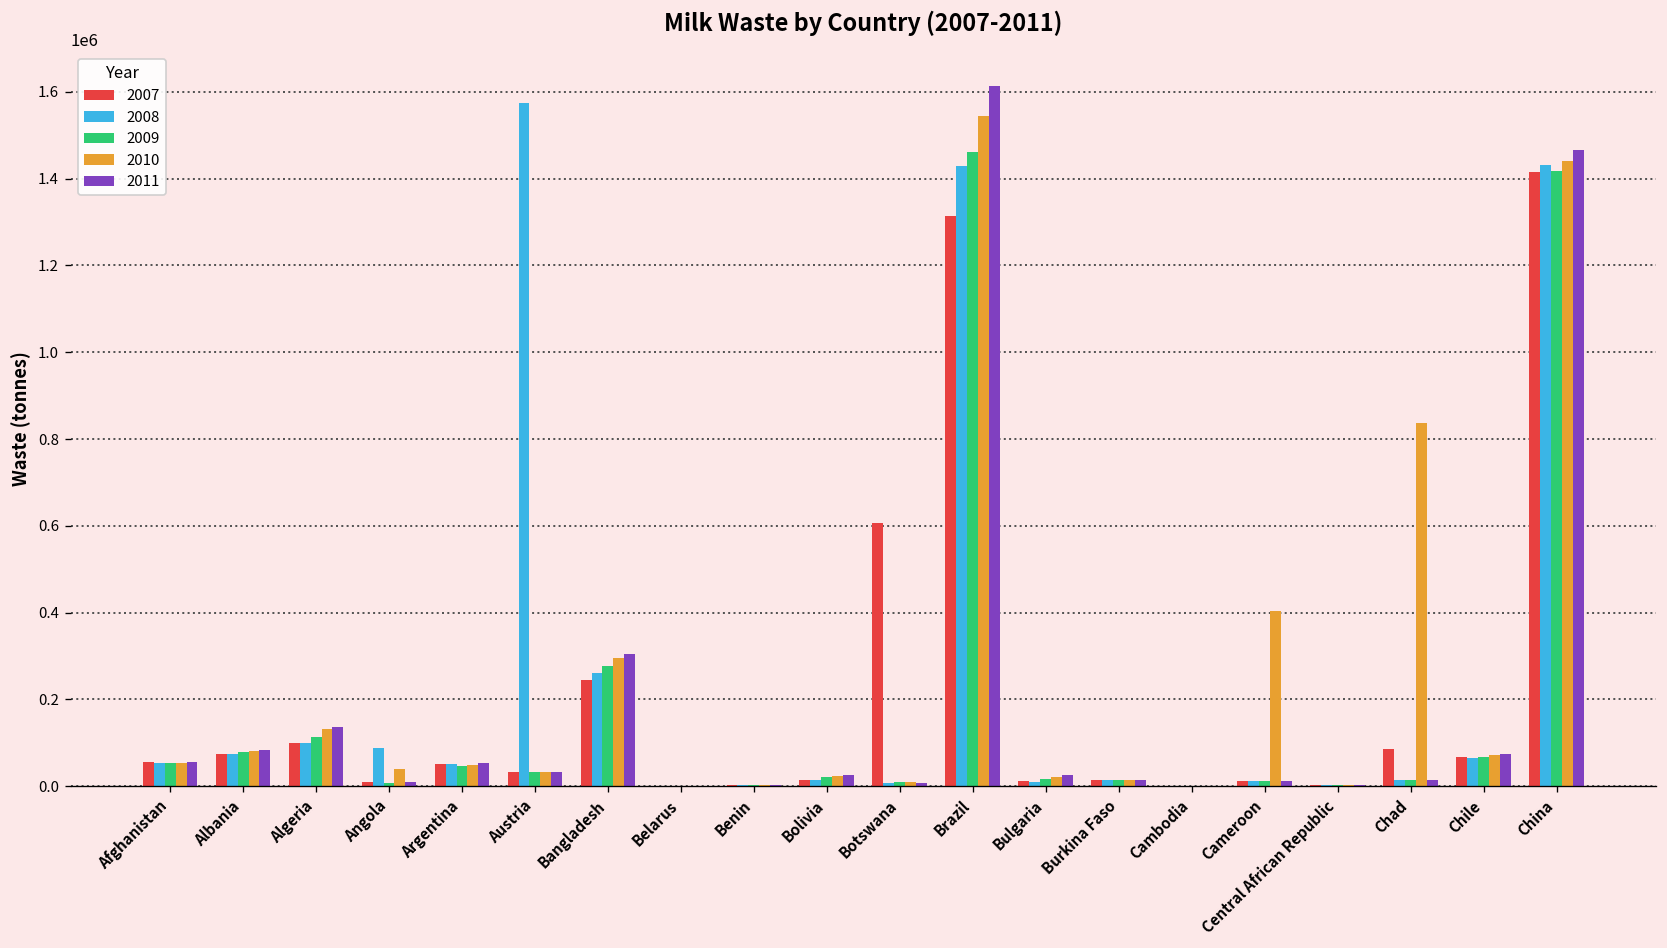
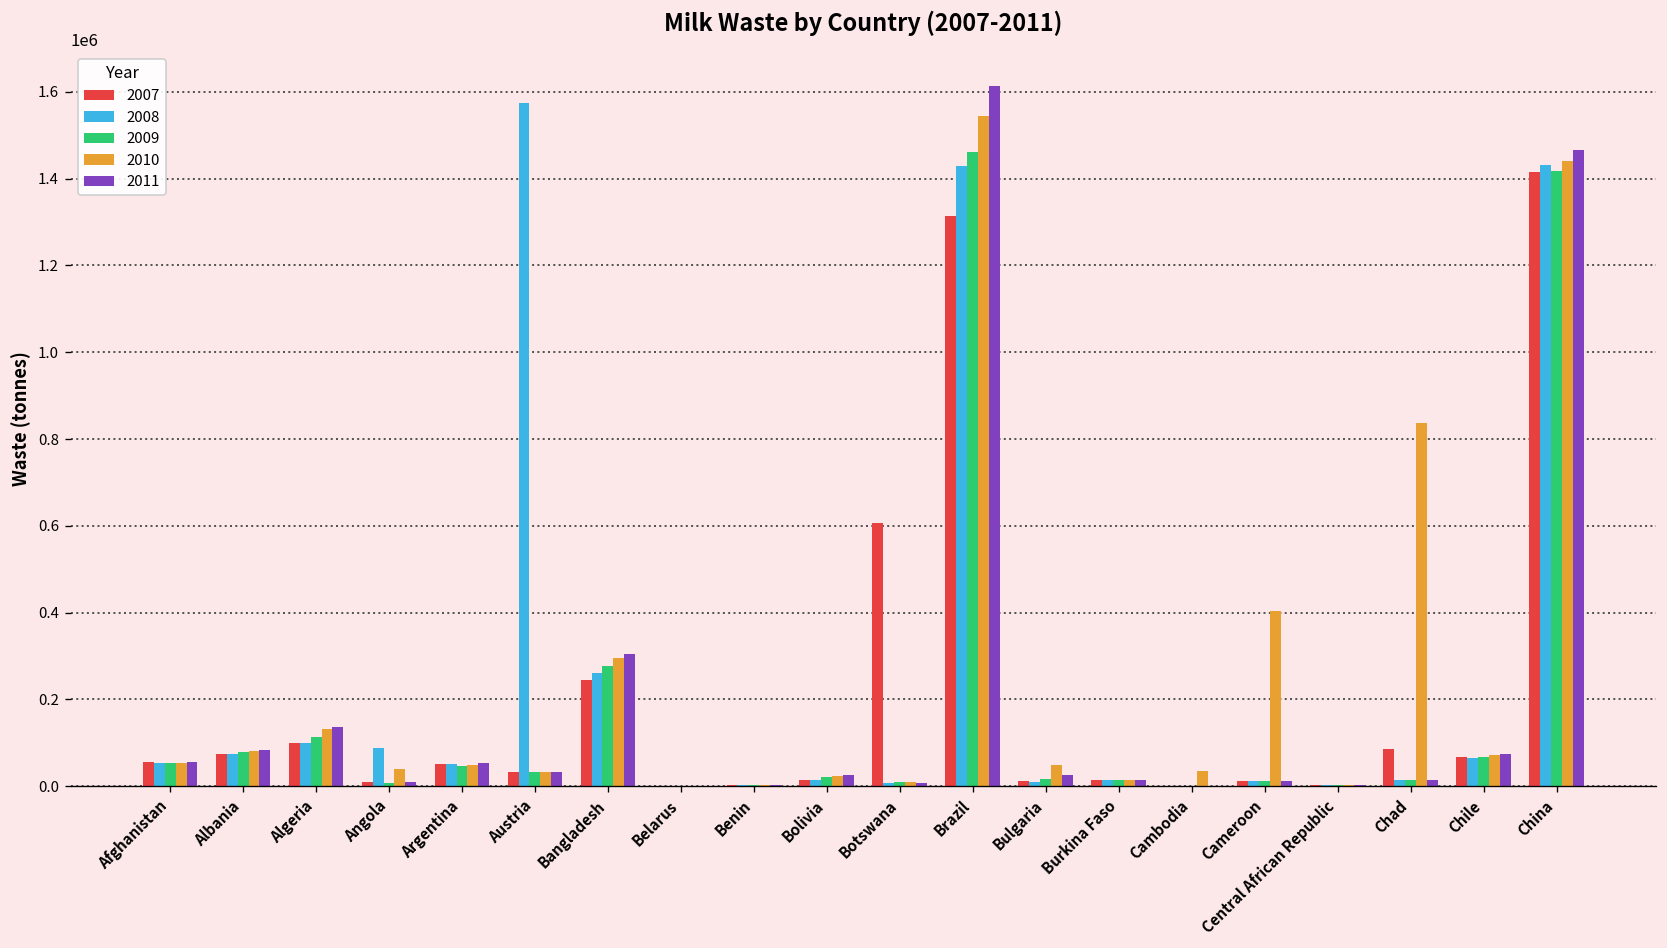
2010, Bulgaria: 20000 -> 50000
2010, Cambodia: 0 -> 30000
